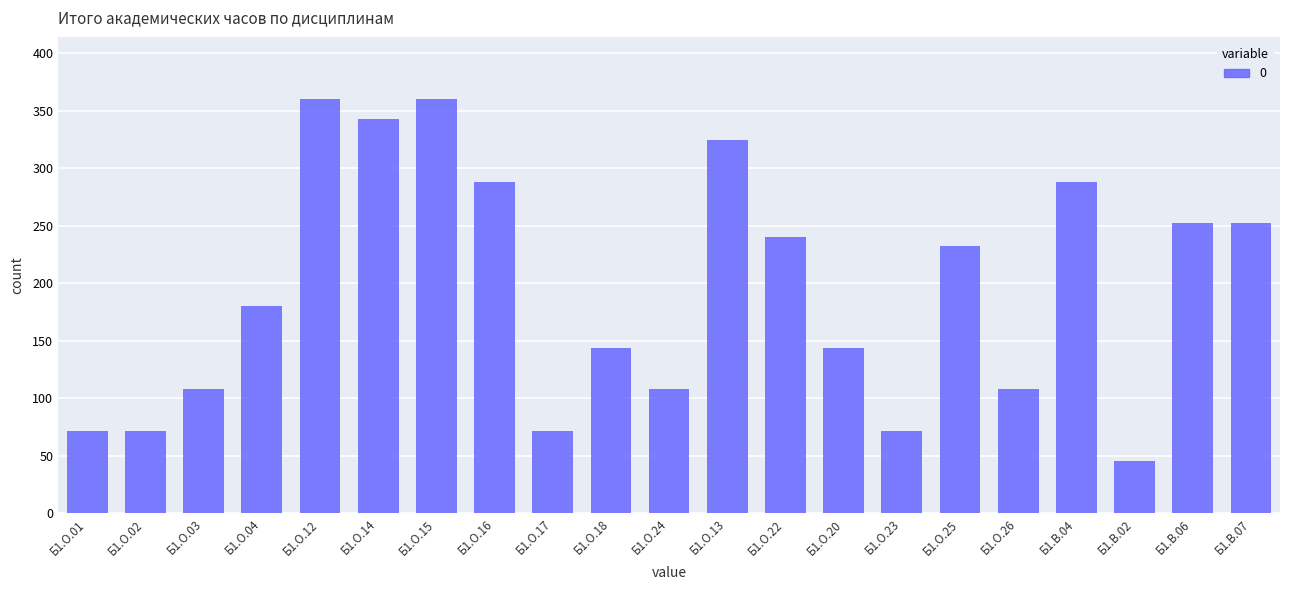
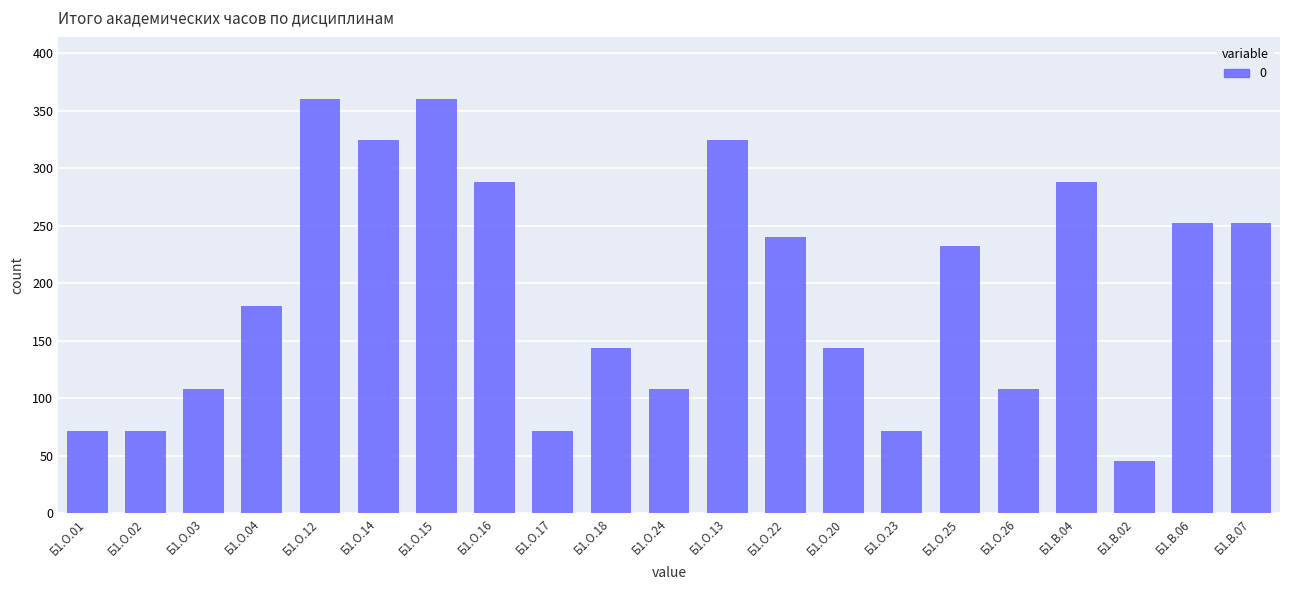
Б1.О.14: 343 -> 324
